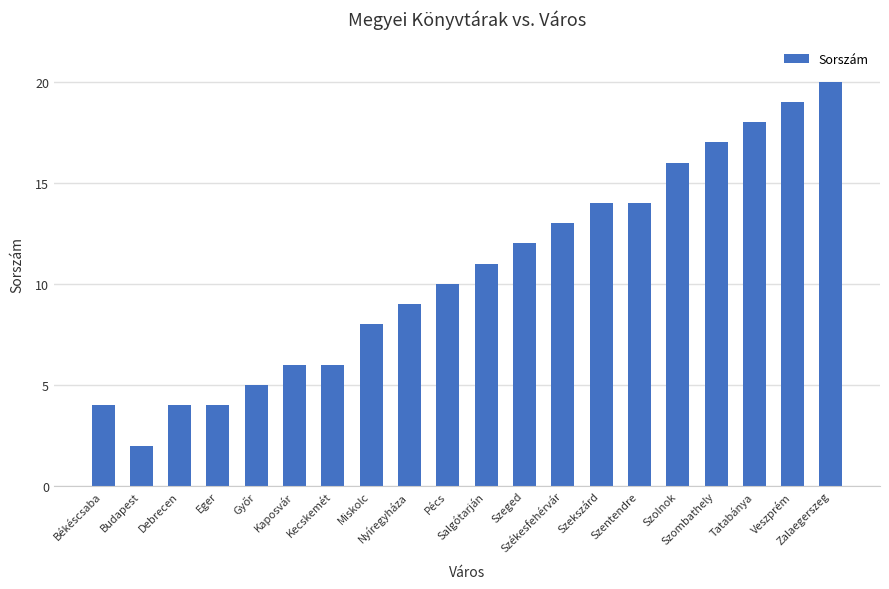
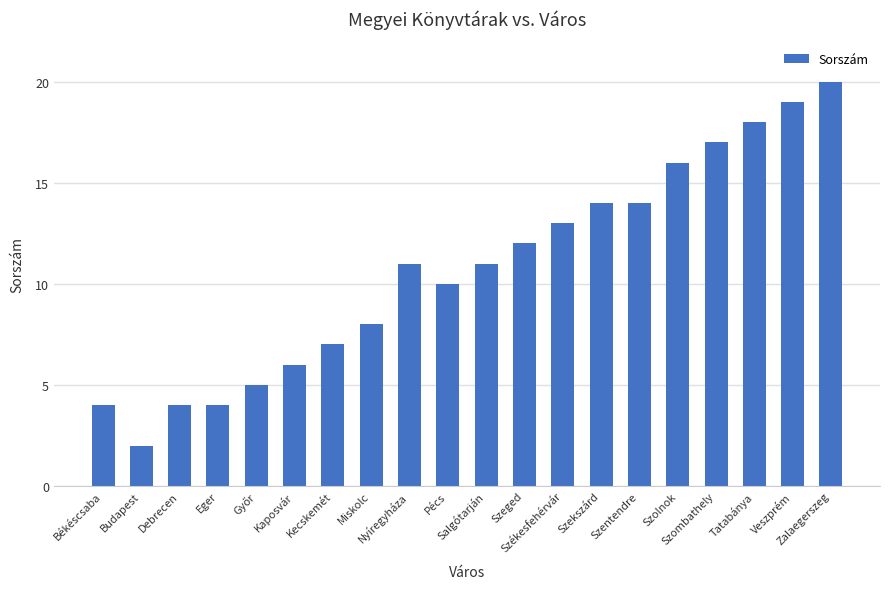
Kecskemét: 6 -> 7
Nyíregyháza: 9 -> 11
